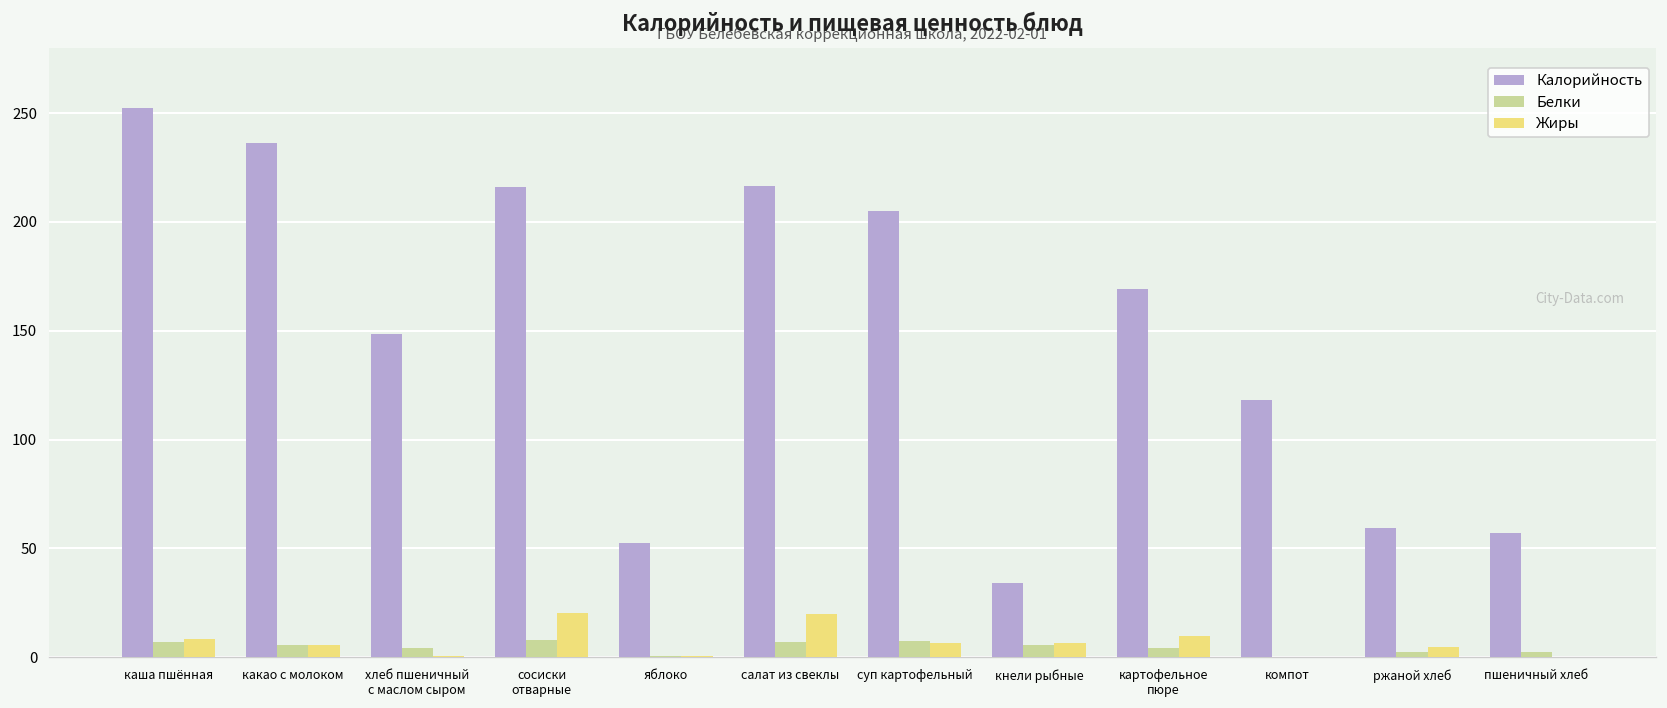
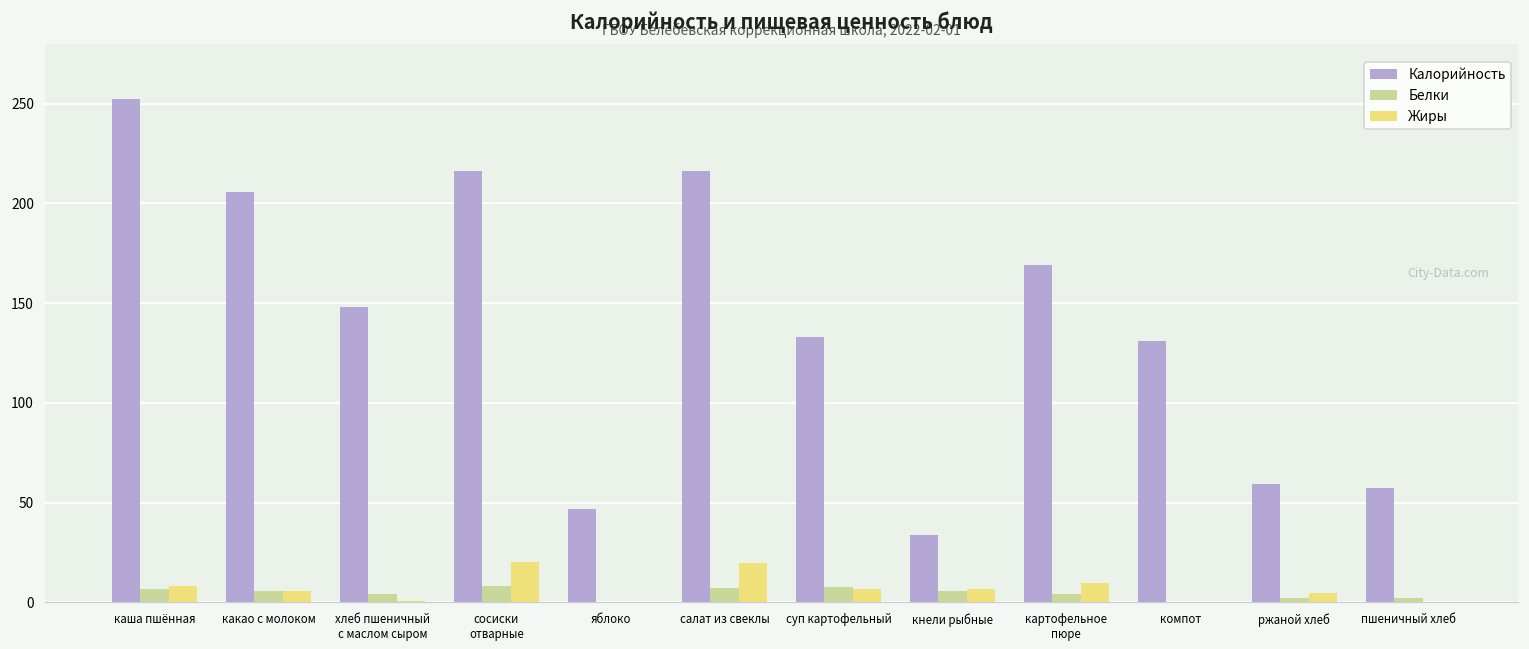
Калорийность, какао с молоком: 236 -> 206
Калорийность, яблоко: 53 -> 47
Калорийность, суп картофельный: 205 -> 133
Калорийность, компот: 118 -> 131
